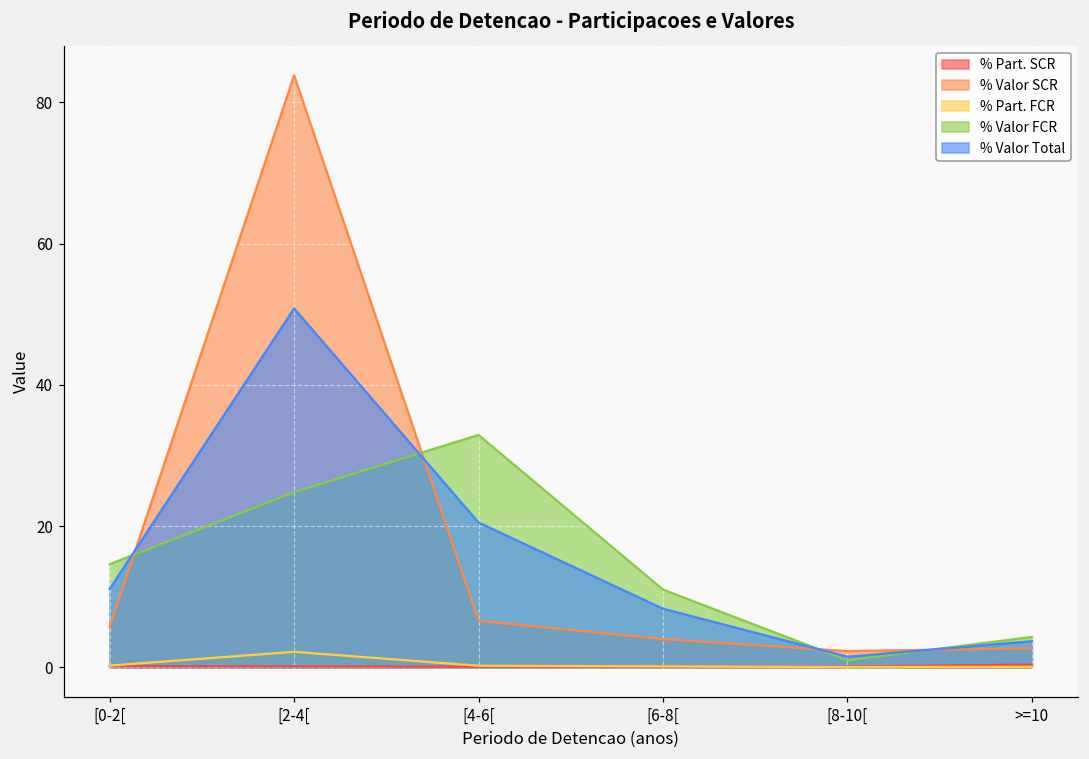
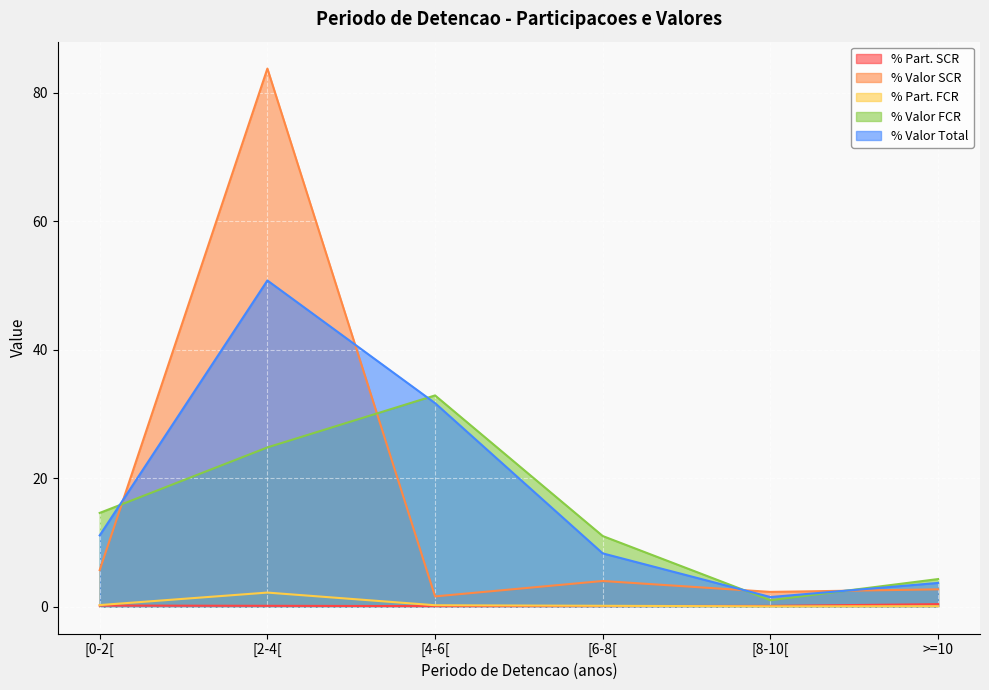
% Valor SCR, [4-6[: 7 -> 2
% Valor Total, [4-6[: 21 -> 32
